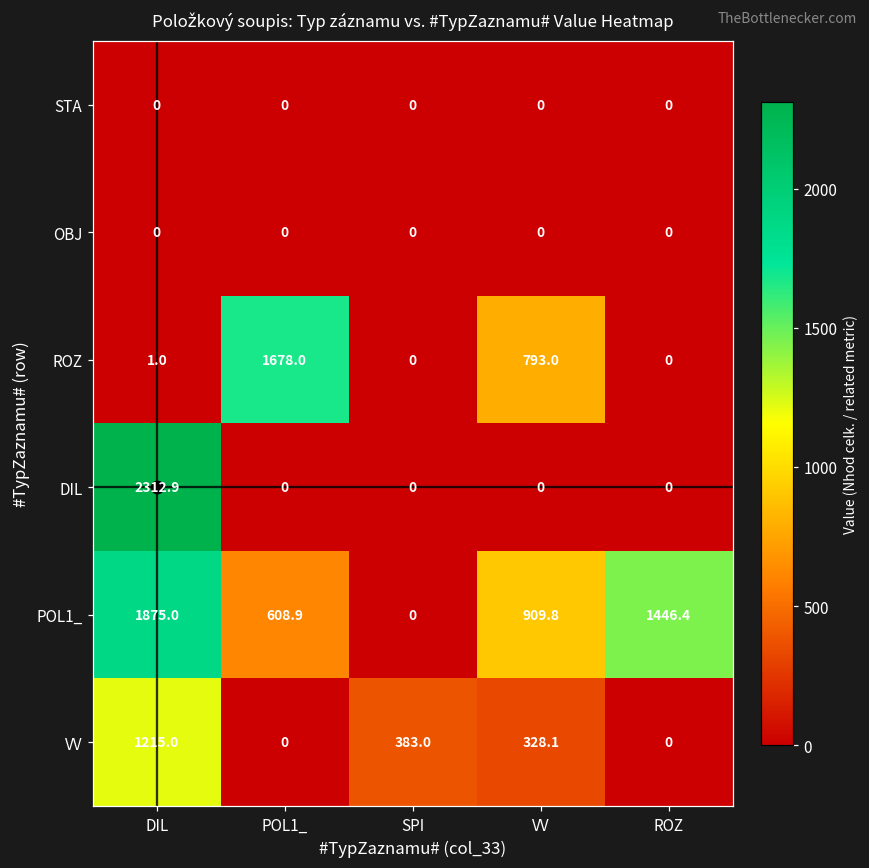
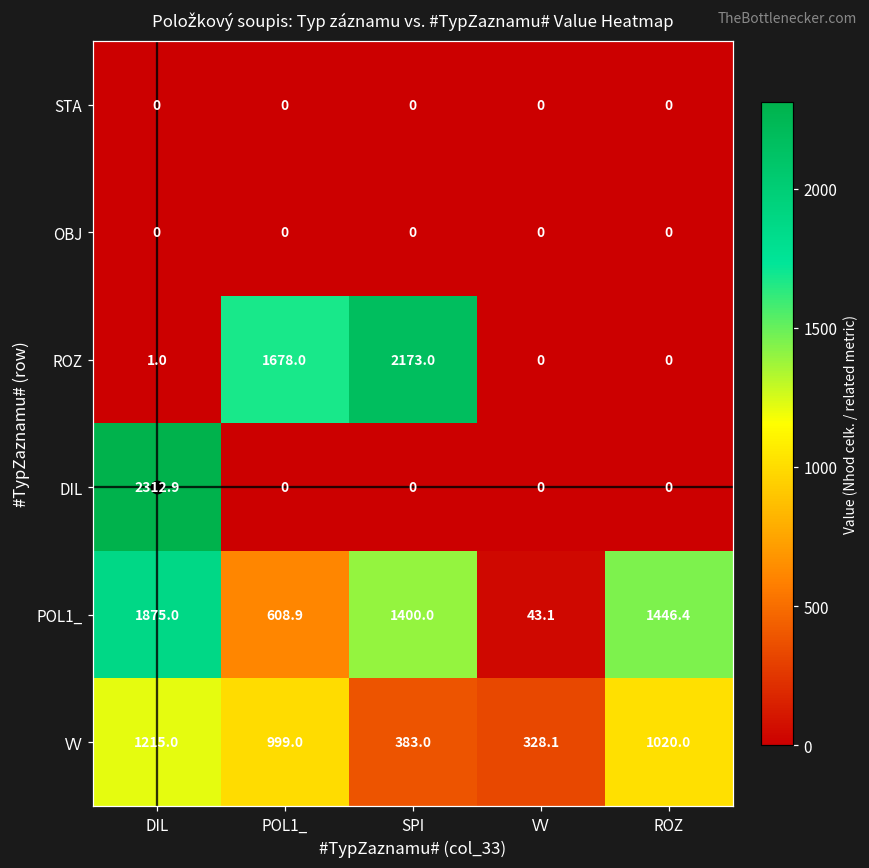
ROZ, SPI: 0 -> 2173.0
ROZ, VV: 793.0 -> 0
POL1_, SPI: 0 -> 1400.0
POL1_, VV: 909.8 -> 43.1
VV, POL1_: 0 -> 999.0
VV, ROZ: 0 -> 1020.0
